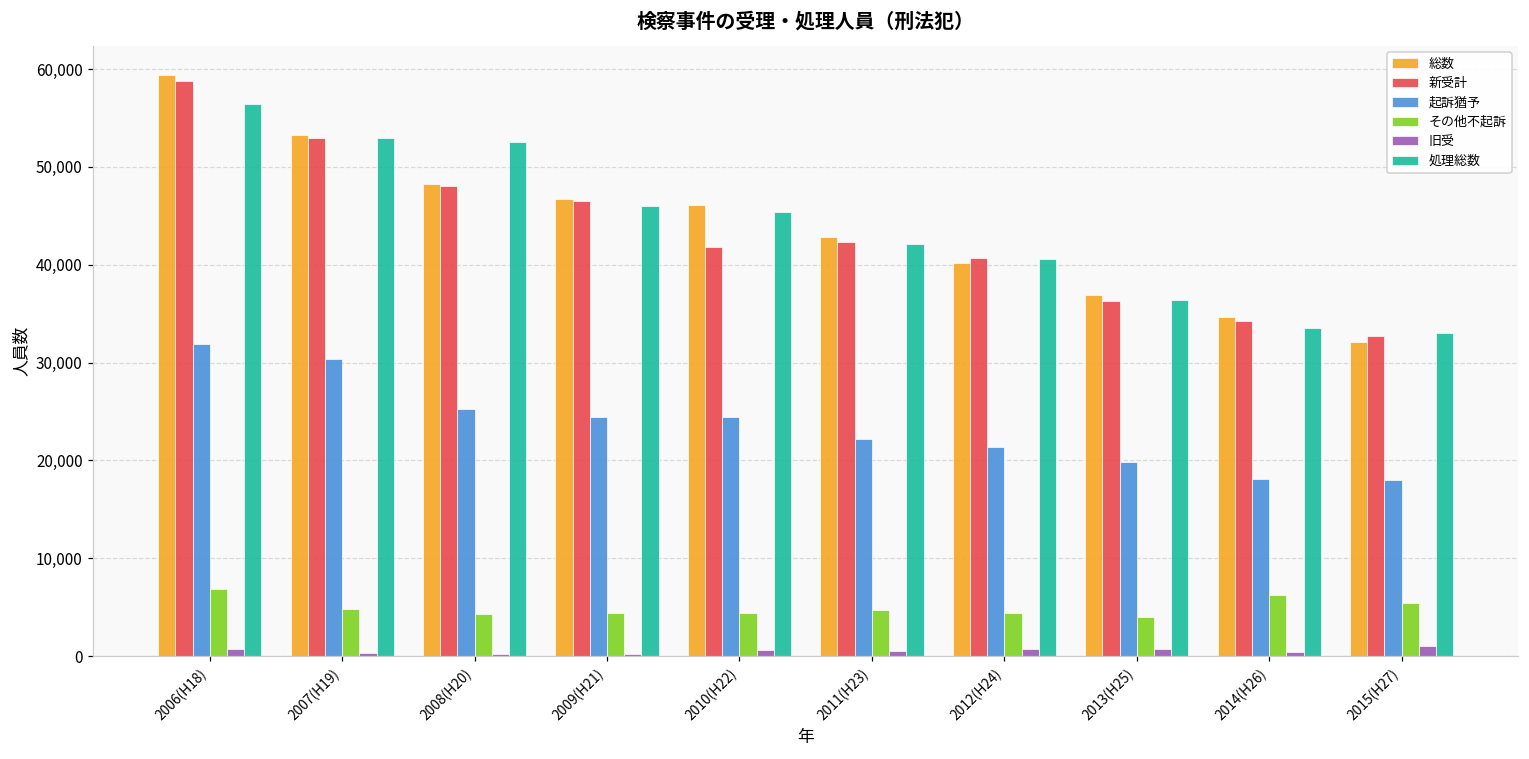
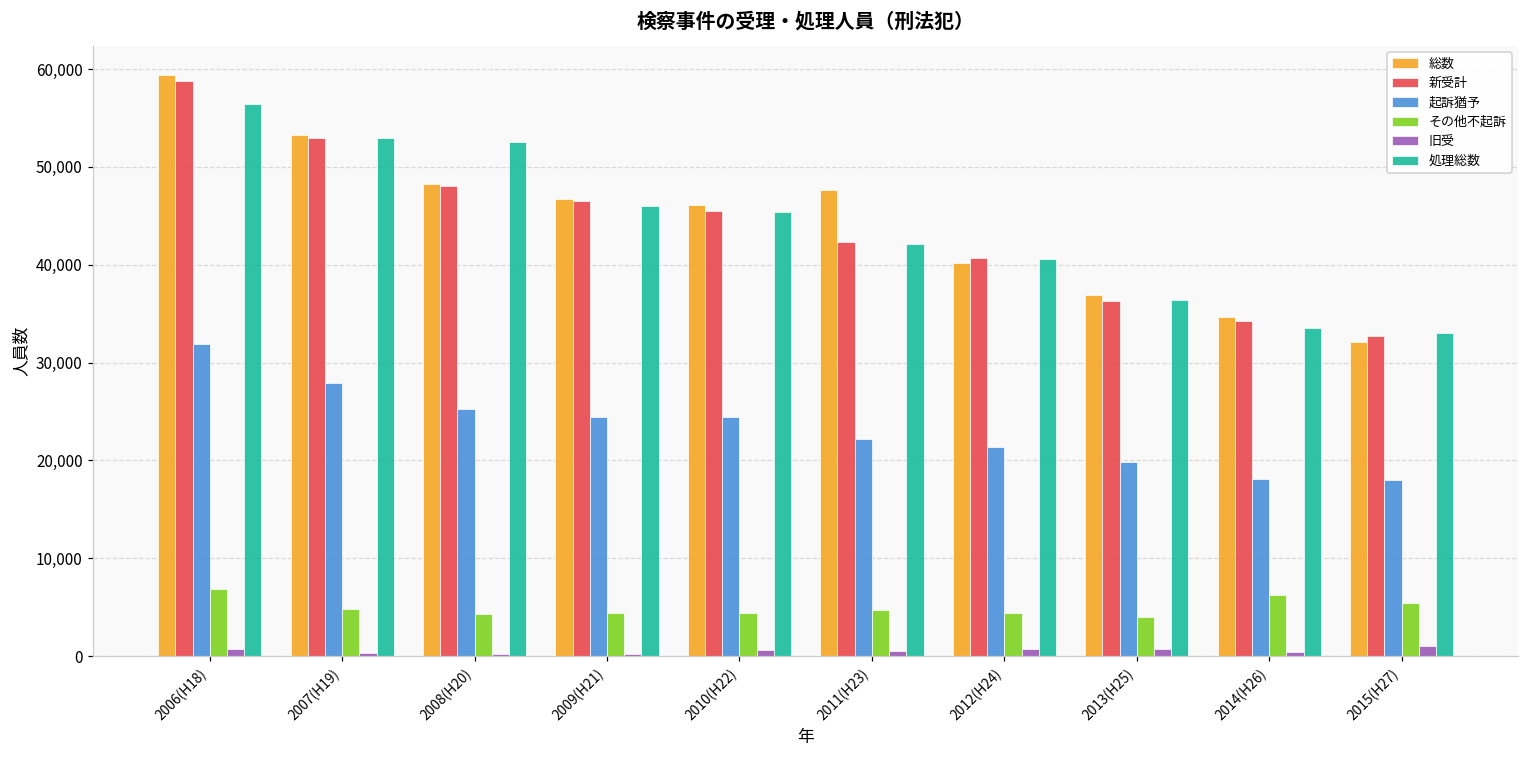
起訴猶予, 2007(H19): 30,000 -> 28,000
新受計, 2010(H22): 42,000 -> 46,000
総数, 2011(H23): 43,000 -> 48,000
